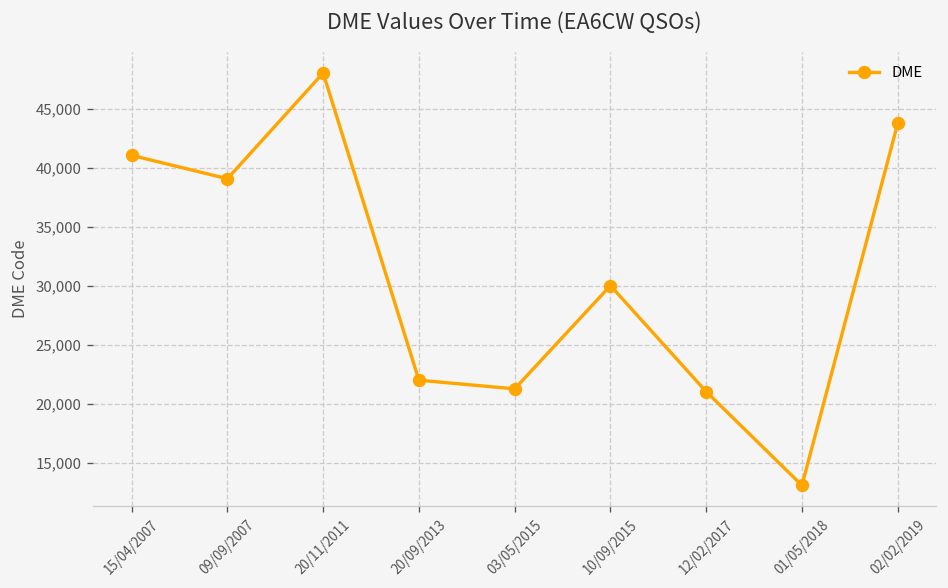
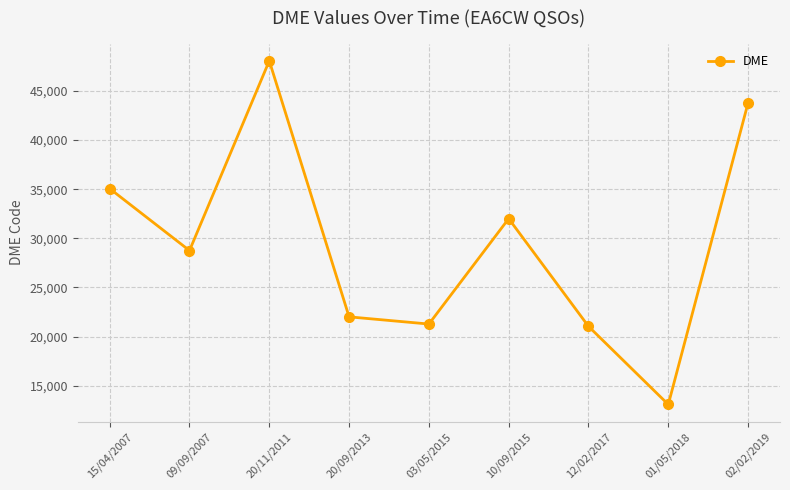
15/04/2007: 41,000 -> 35,000
09/09/2007: 39,000 -> 29,000
10/09/2015: 30,000 -> 32,000
